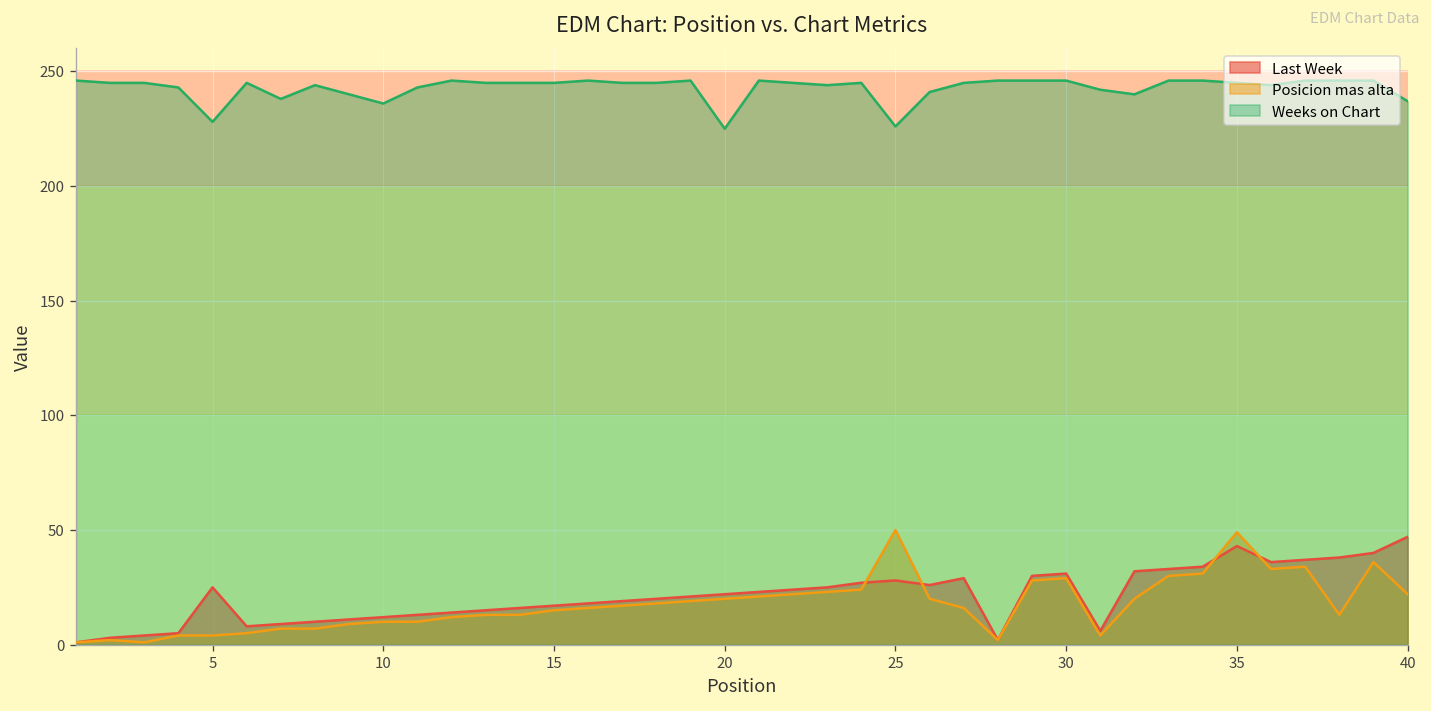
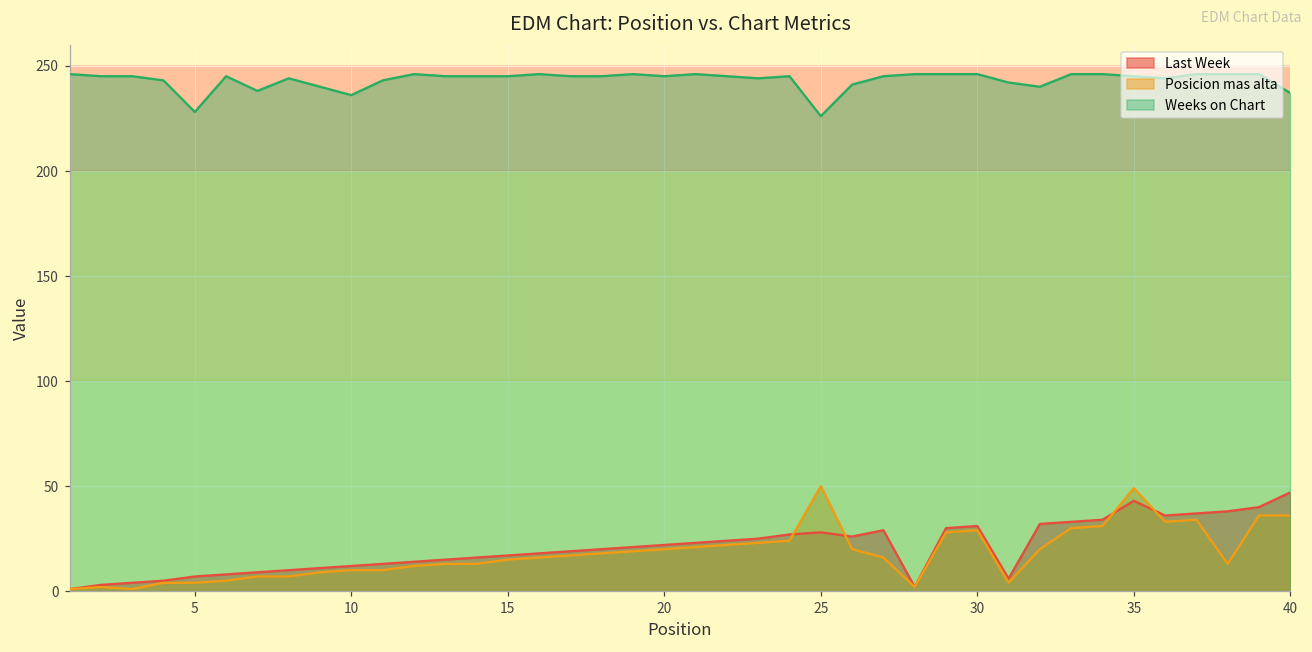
Last Week, 5: 25 -> 7
Weeks on Chart, 20: 225 -> 245
Posicion mas alta, 40: 22 -> 36
